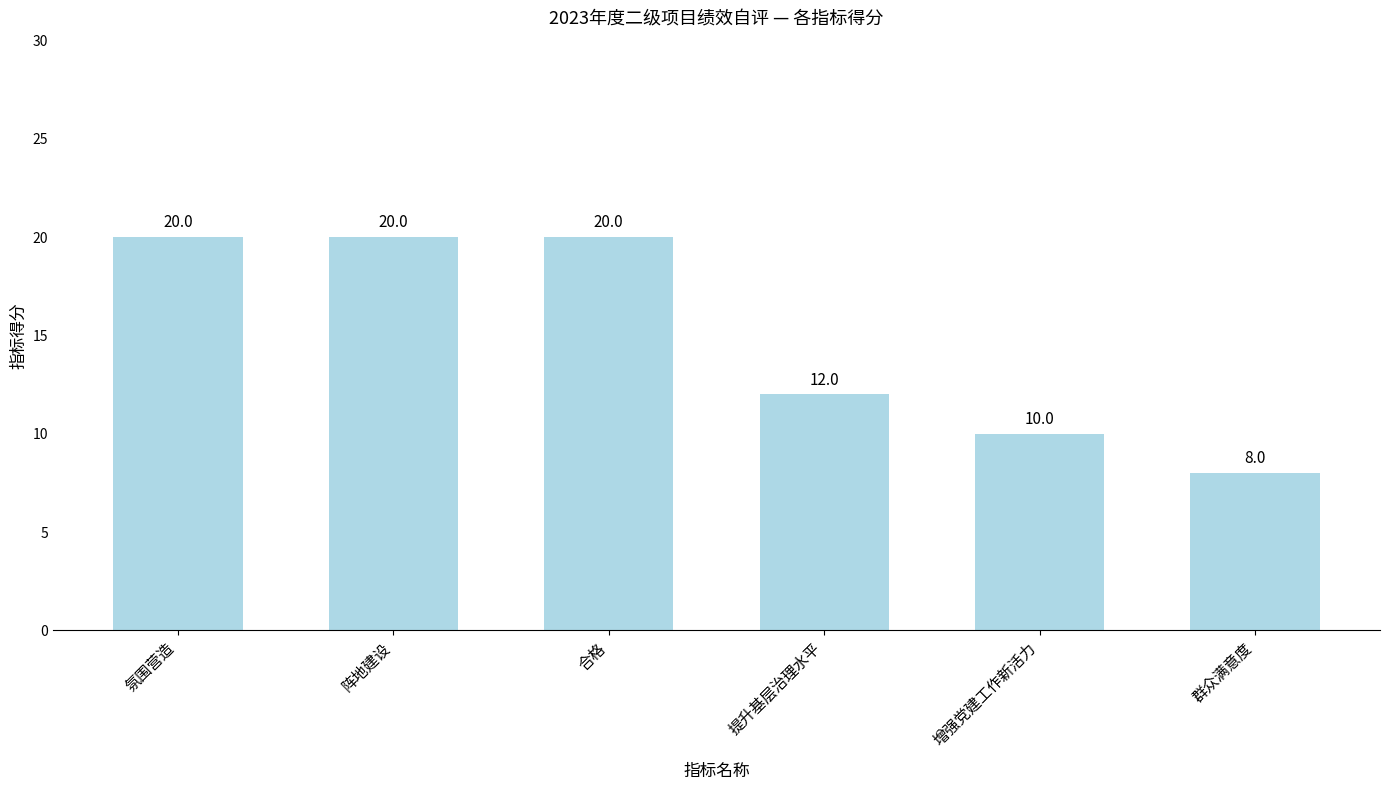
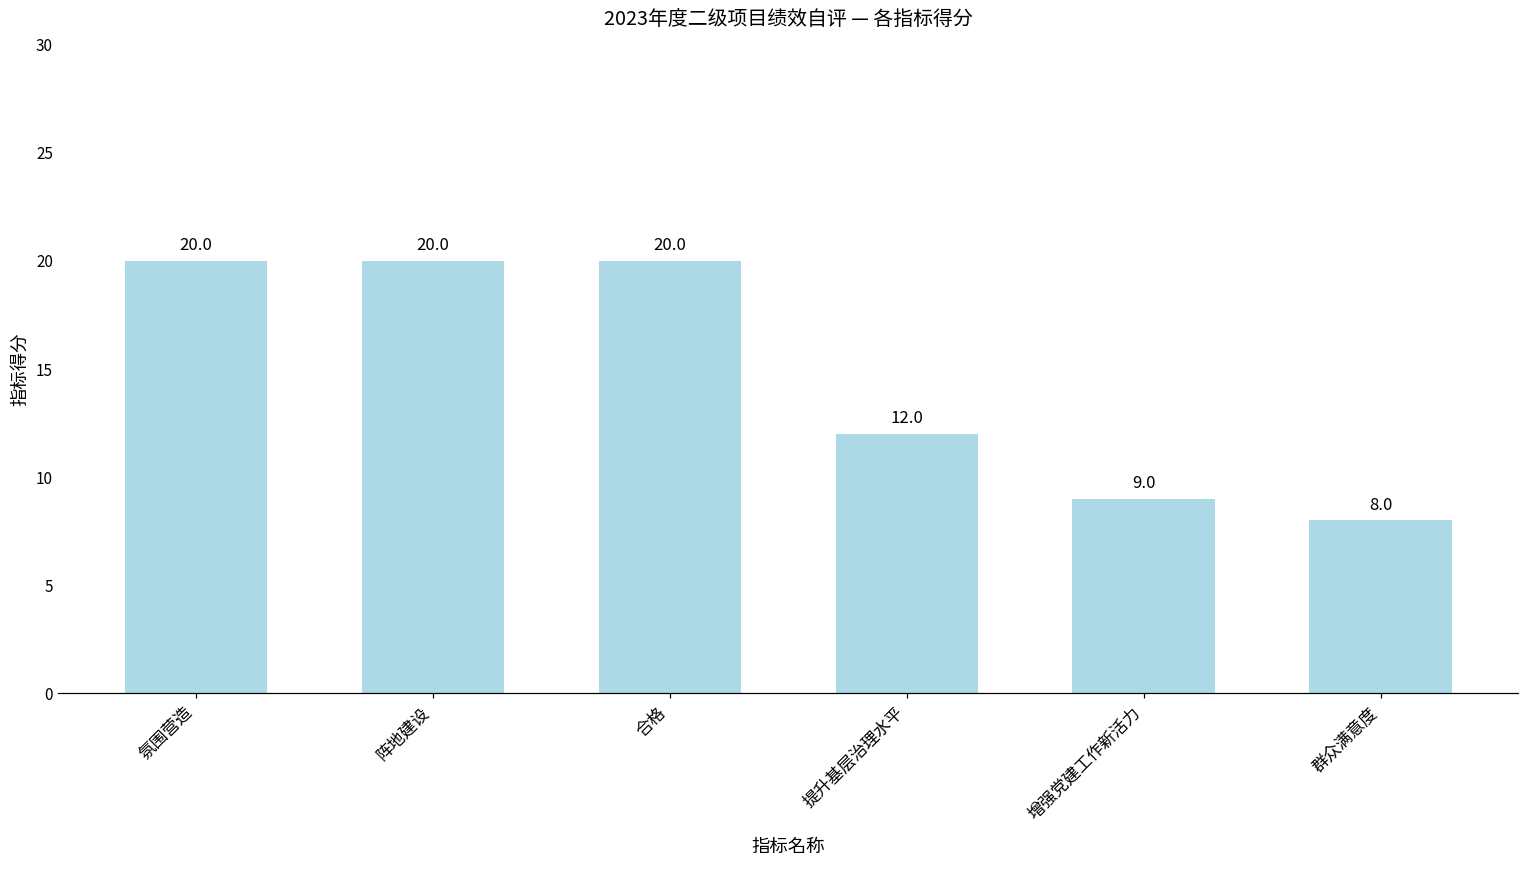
增强党建工作新活力: 10.0 -> 9.0
